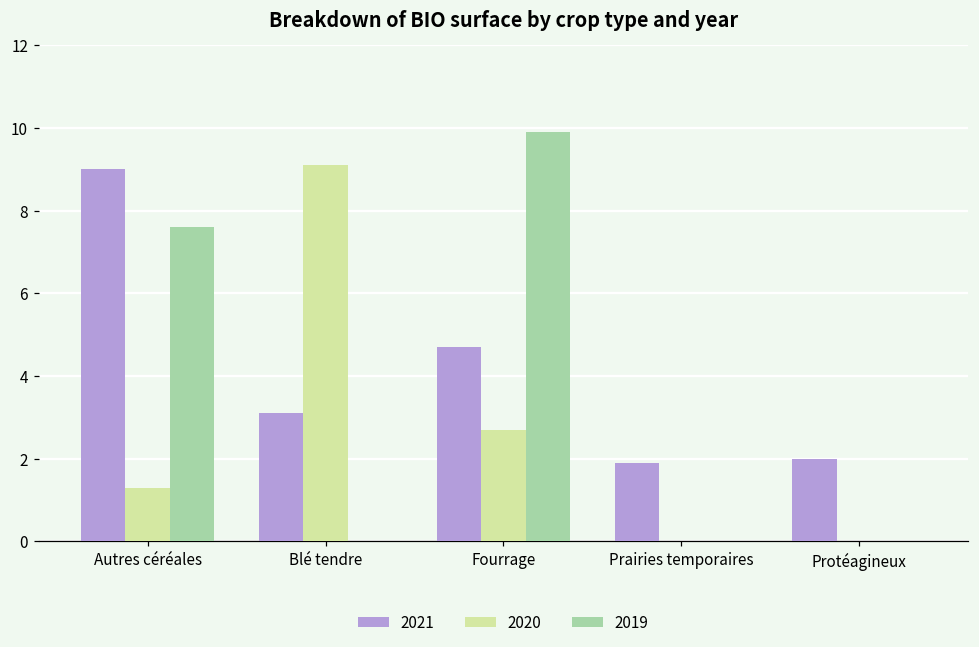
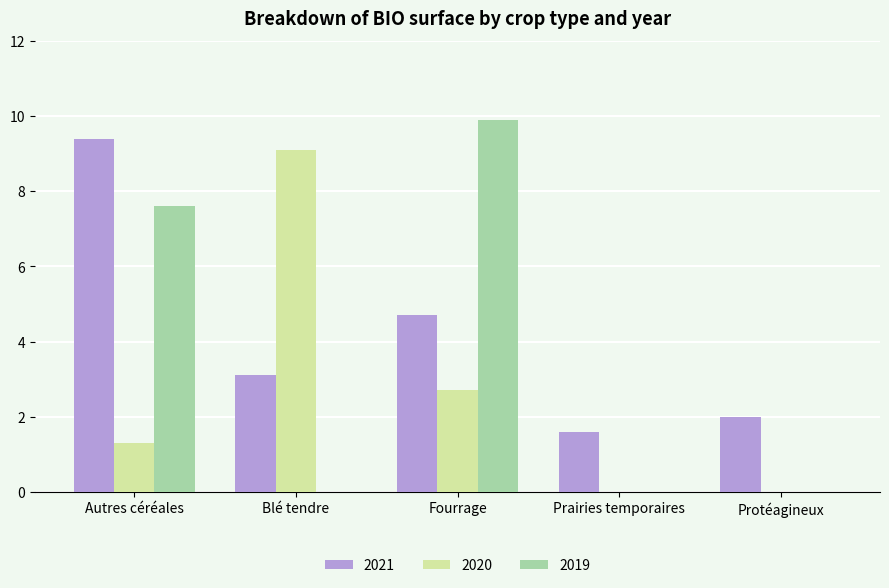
2021, Autres céréales: 9.0 -> 9.4
2021, Prairies temporaires: 1.9 -> 1.6
